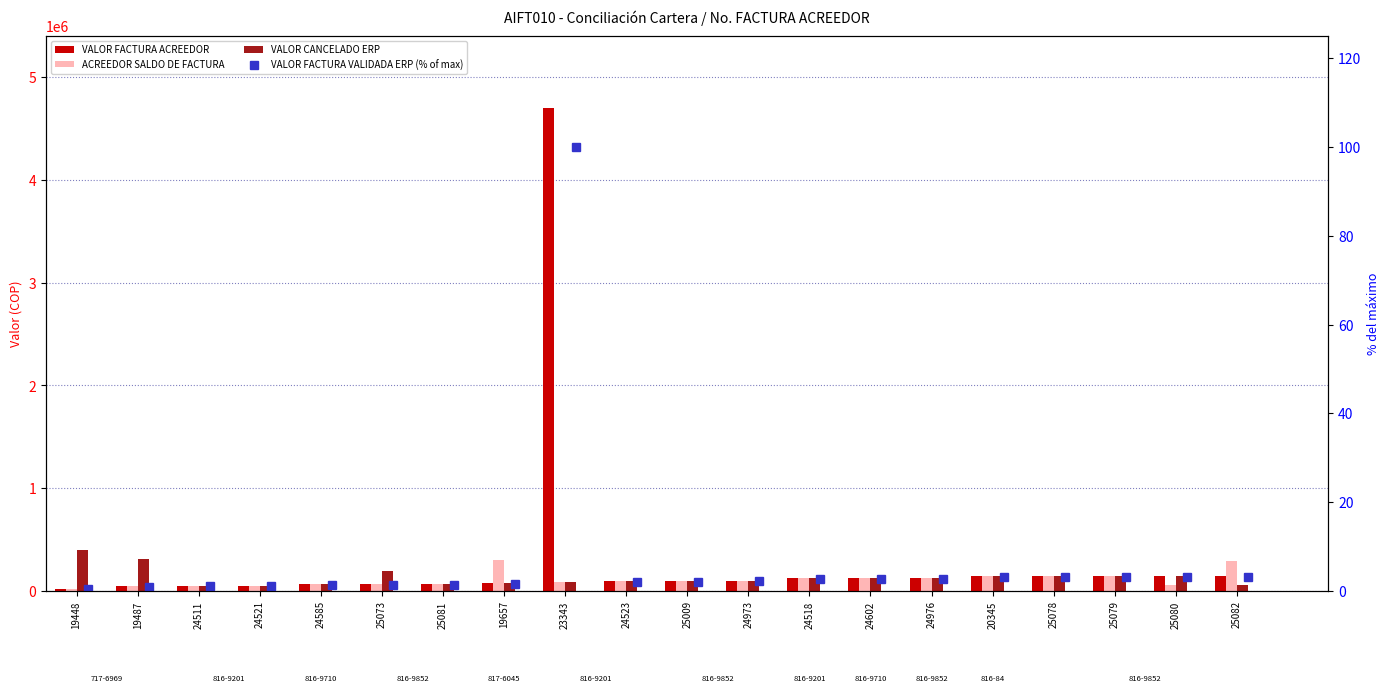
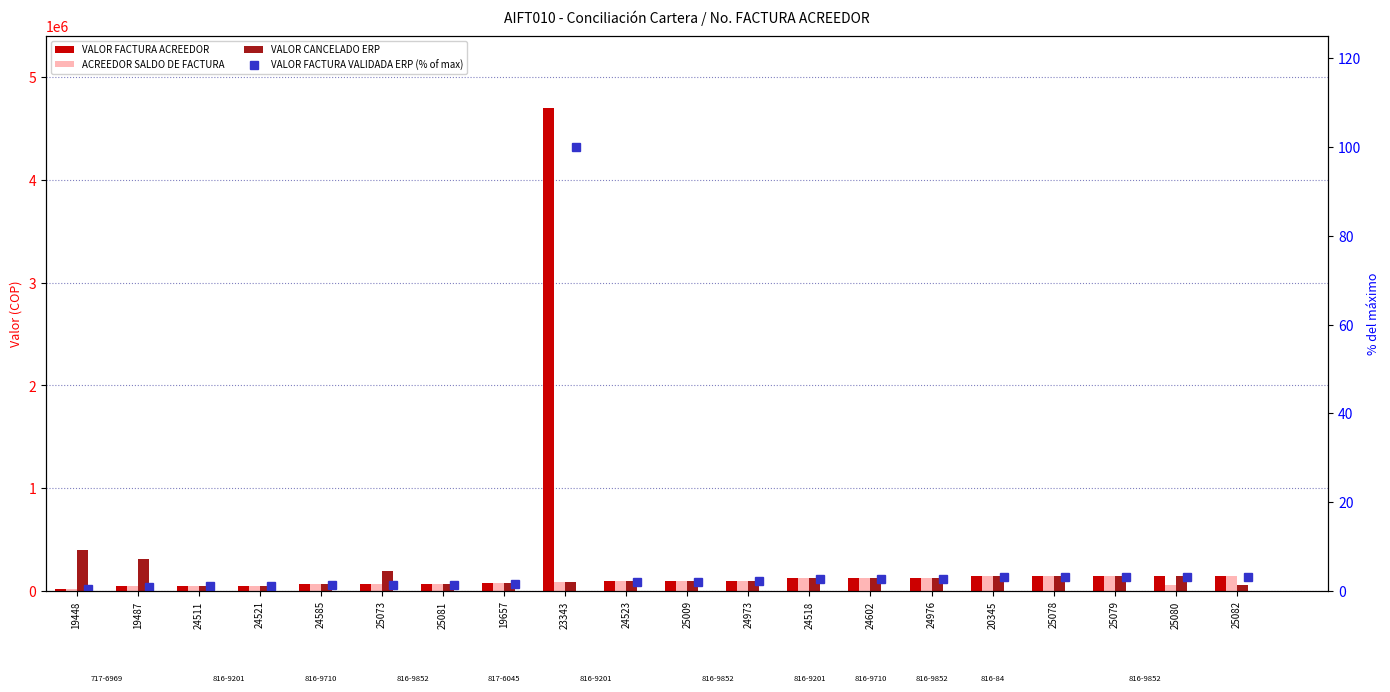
ACREEDOR SALDO DE FACTURA, 19657: 300000 -> 80000
ACREEDOR SALDO DE FACTURA, 25082: 300000 -> 150000
